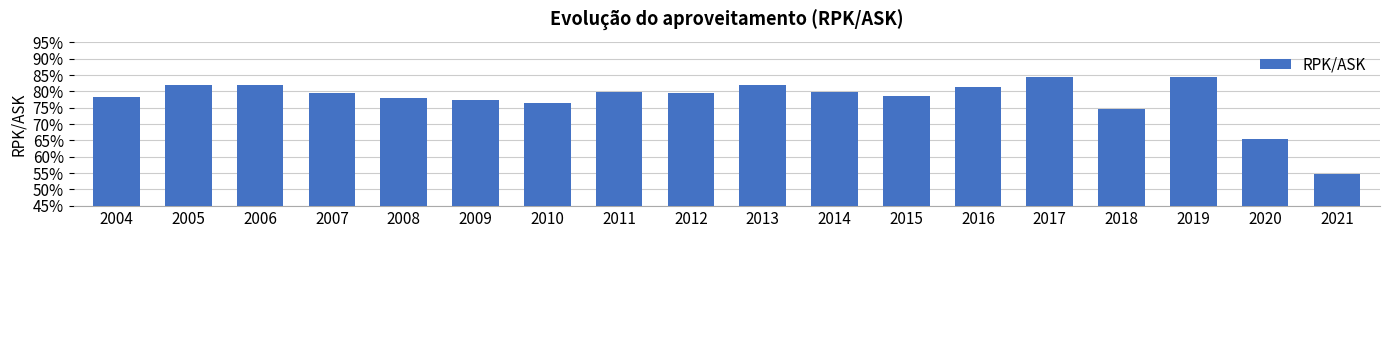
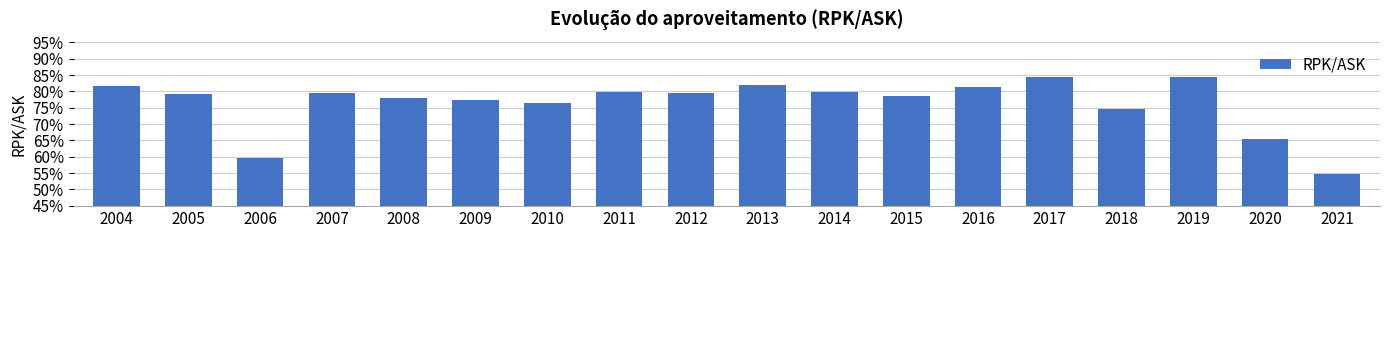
2004: 78% -> 82%
2005: 82% -> 79%
2006: 82% -> 59%
